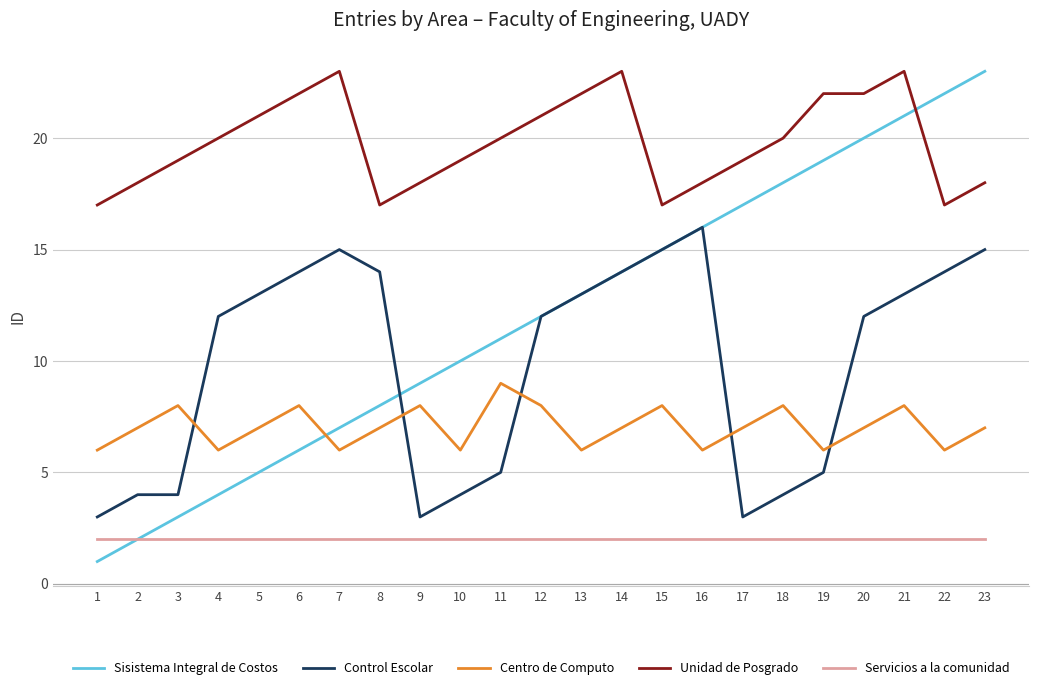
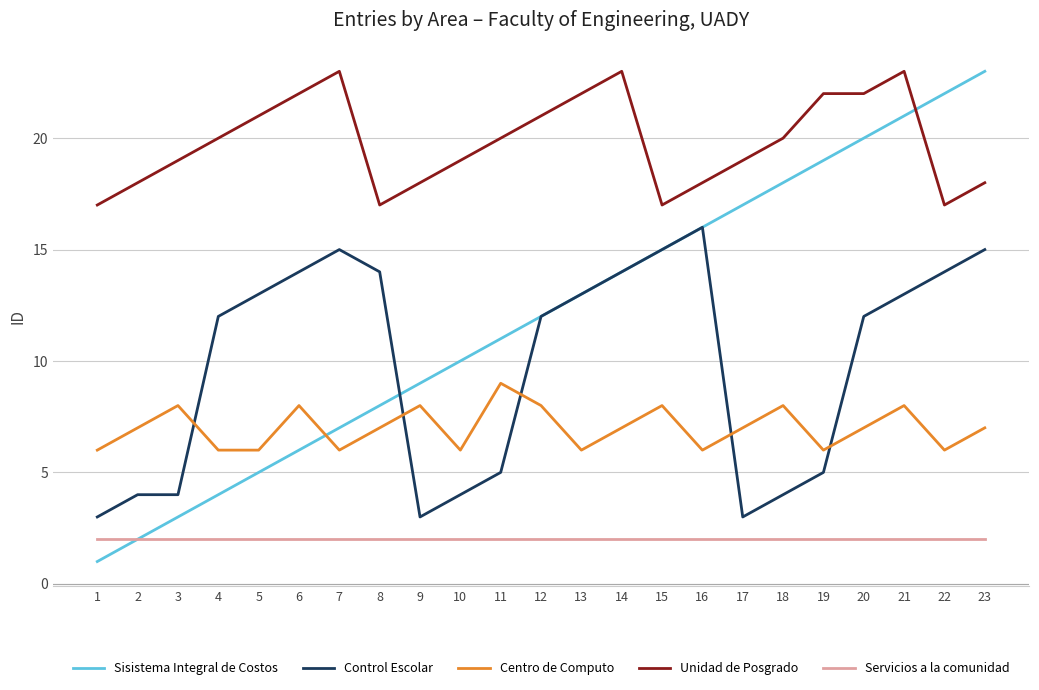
Centro de Computo, 5: 7 -> 6
